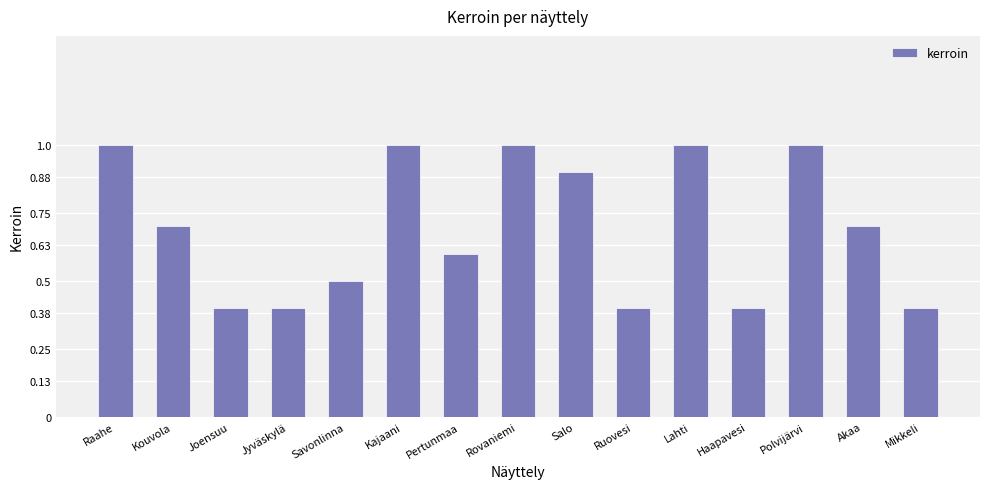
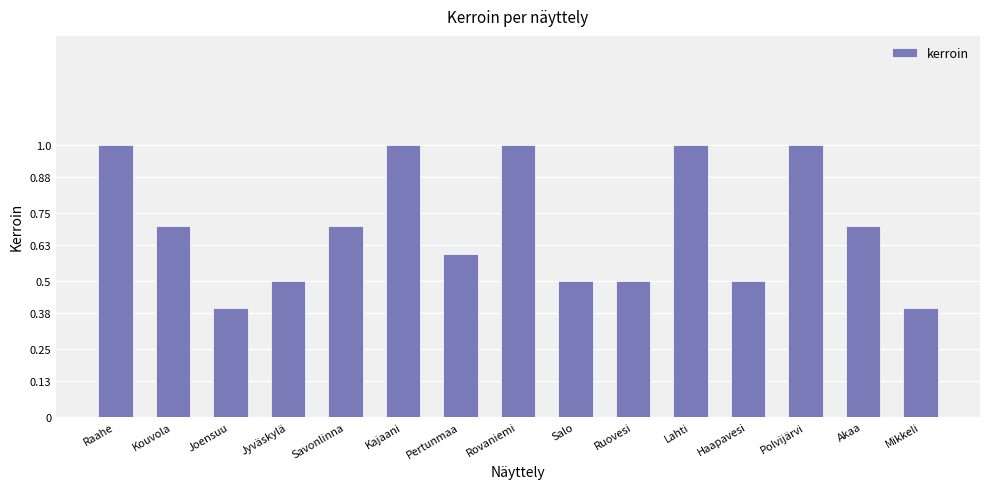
Jyväskylä: 0.4 -> 0.5
Savonlinna: 0.5 -> 0.7
Salo: 0.9 -> 0.5
Ruovesi: 0.4 -> 0.5
Haapavesi: 0.4 -> 0.5
